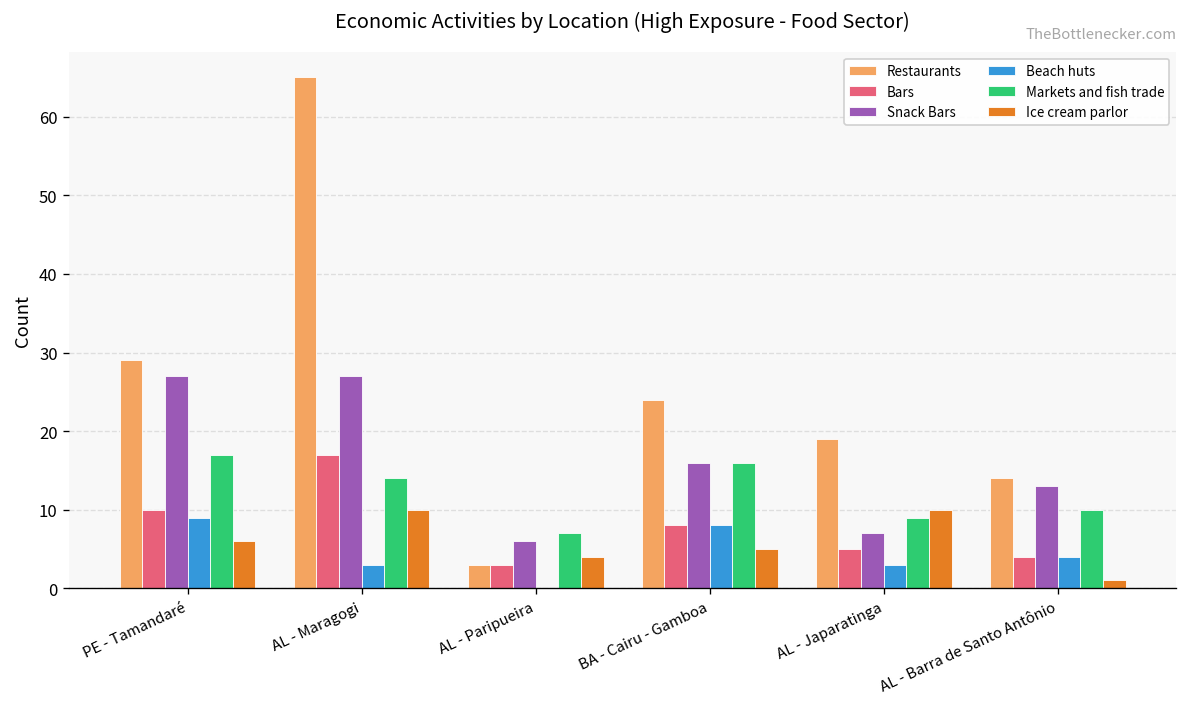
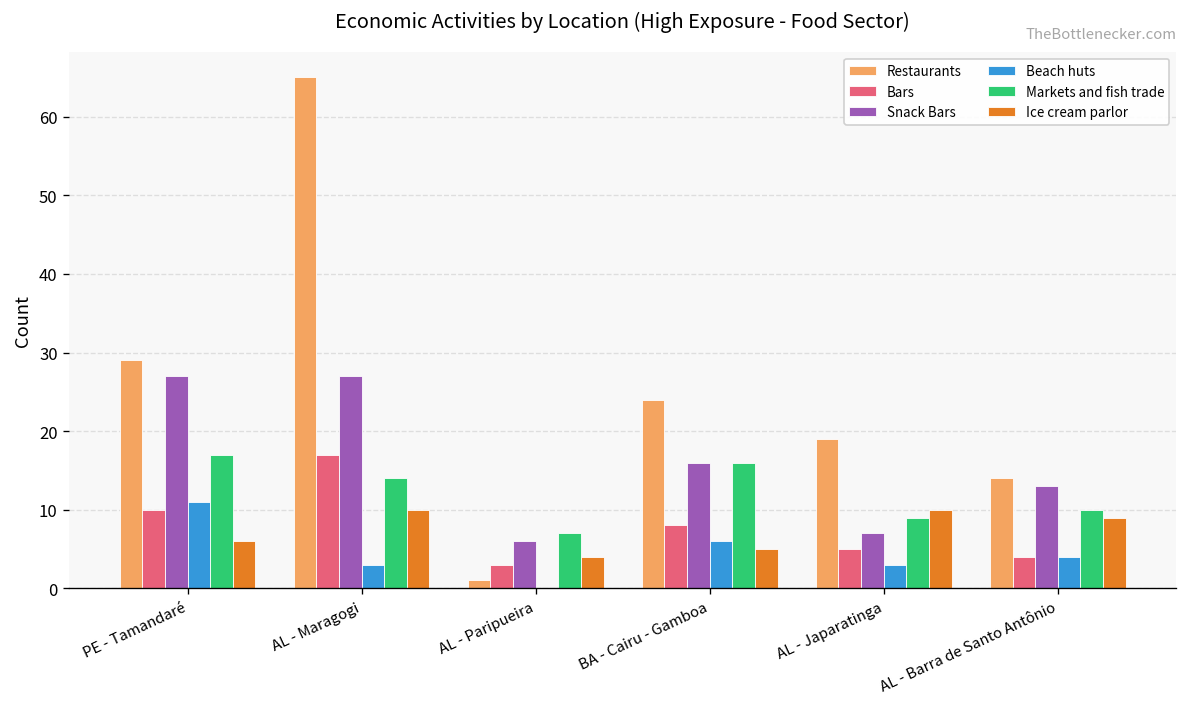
Beach huts, PE - Tamandaré: 9 -> 11
Restaurants, AL - Paripueira: 3 -> 1
Beach huts, BA - Cairu - Gamboa: 8 -> 6
Ice cream parlor, AL - Barra de Santo Antônio: 1 -> 9
